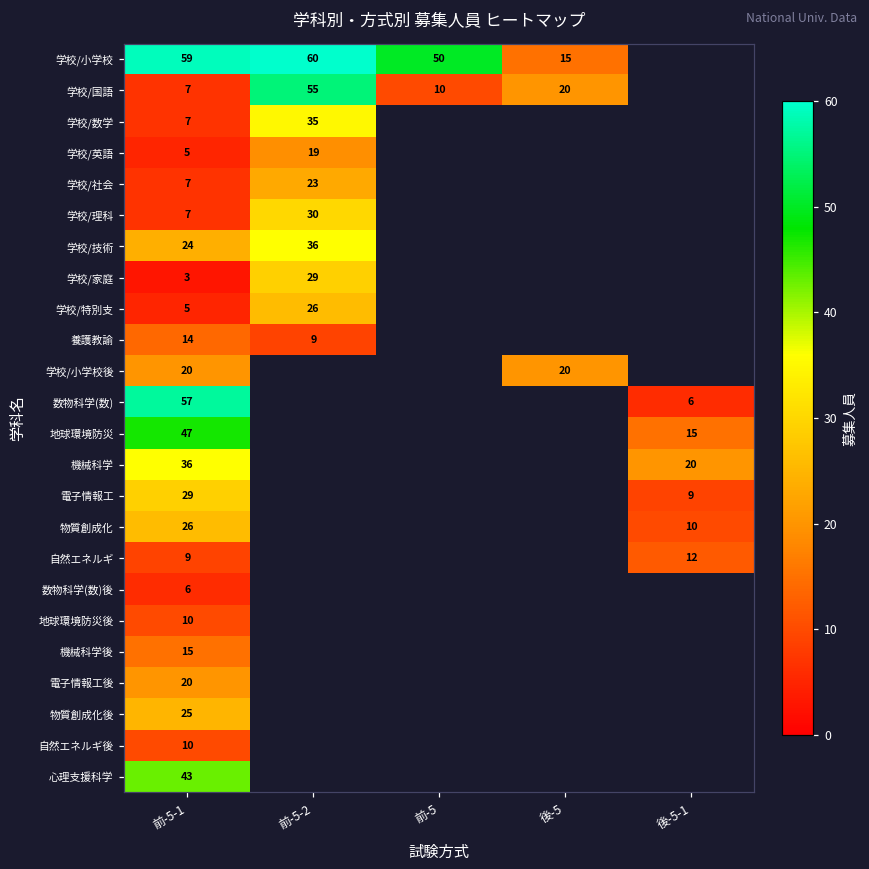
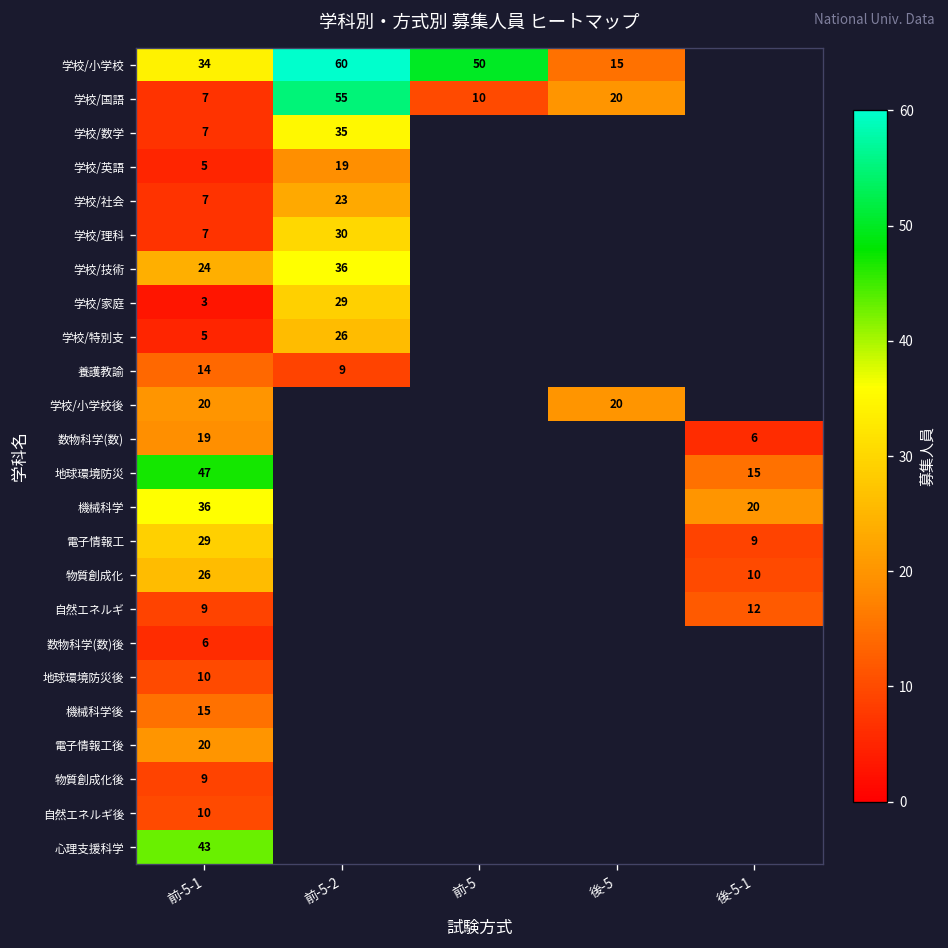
学校/小学校, 前-5-1: 59 -> 34
数物科学(数), 前-5-1: 57 -> 19
物質創成化後, 前-5-1: 25 -> 9
